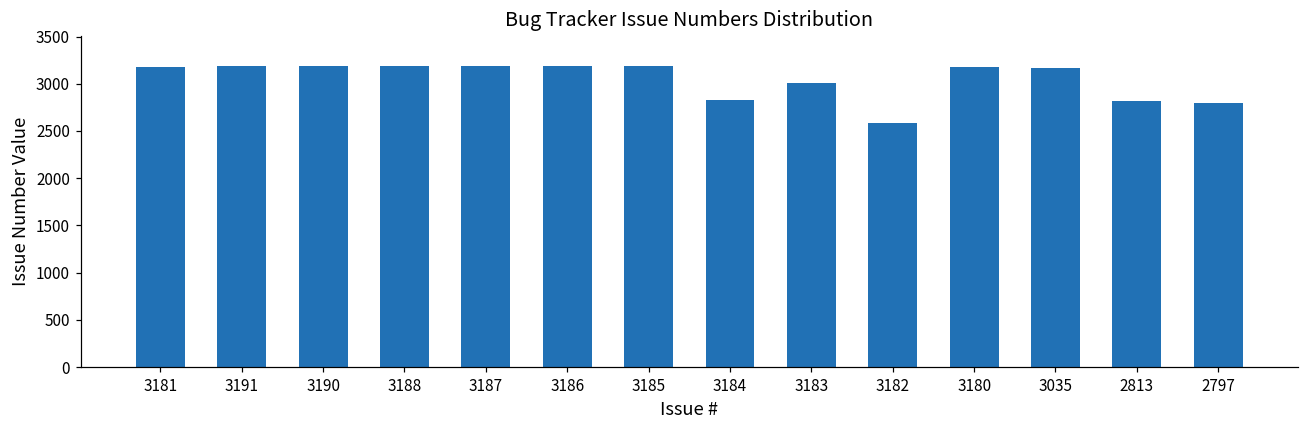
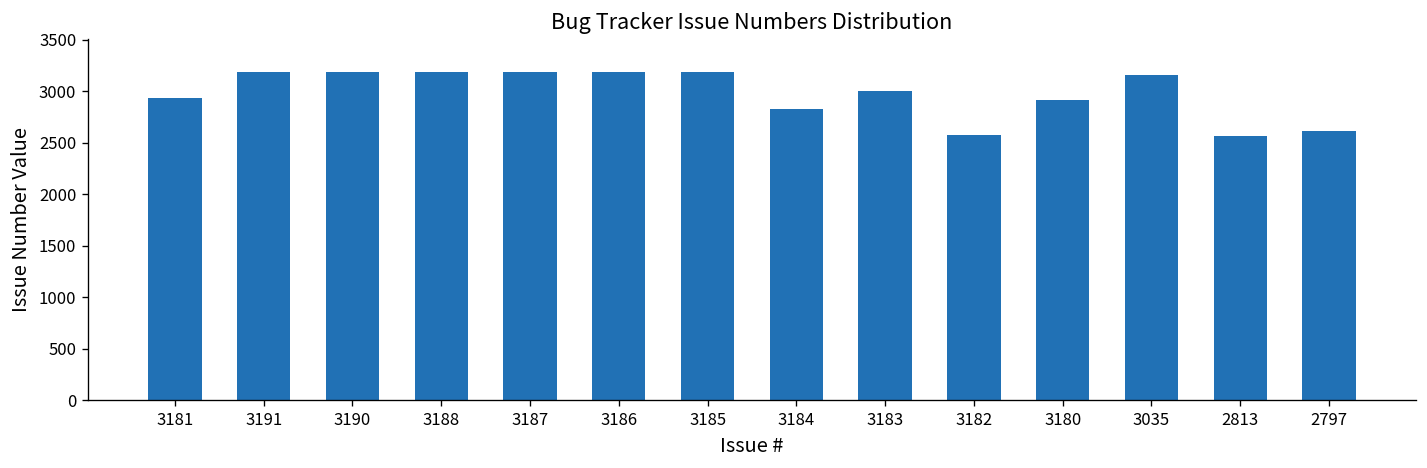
3181: 3200 -> 2900
3180: 3200 -> 2900
2813: 2800 -> 2600
2797: 2800 -> 2600
